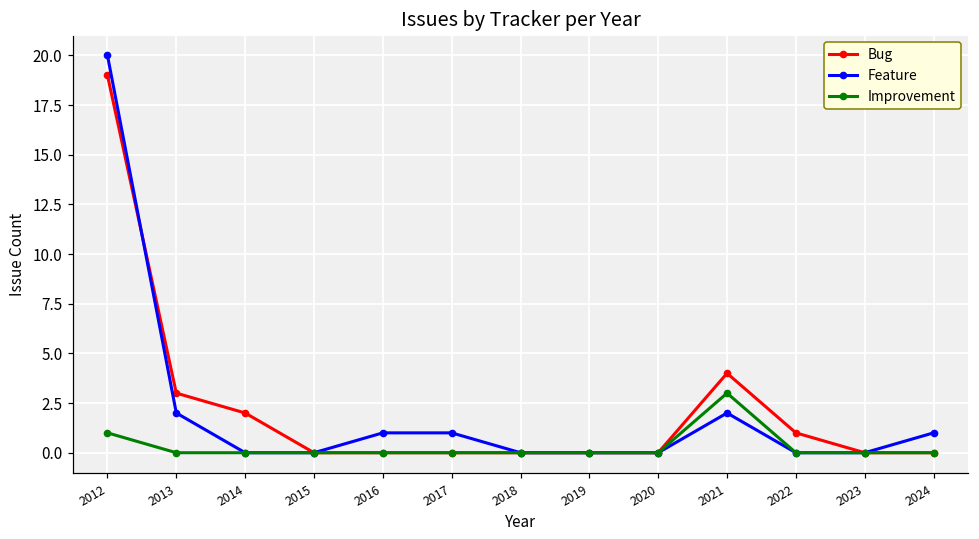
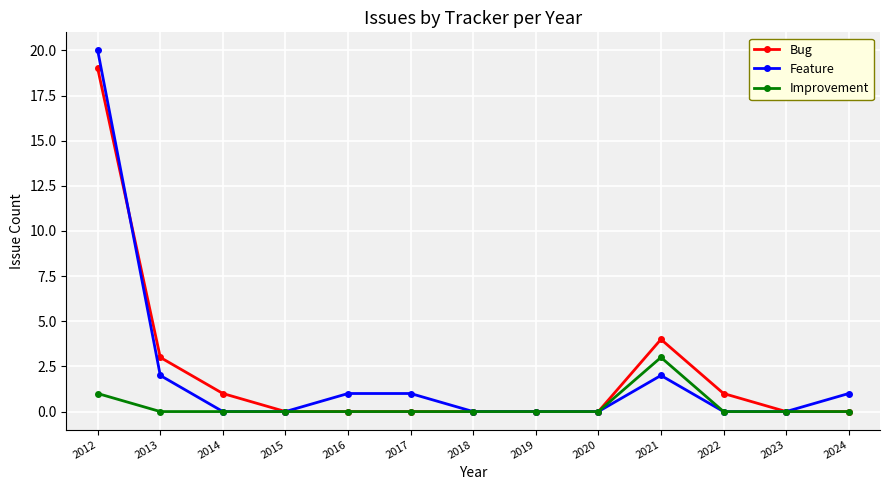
Bug, 2014: 2 -> 1
